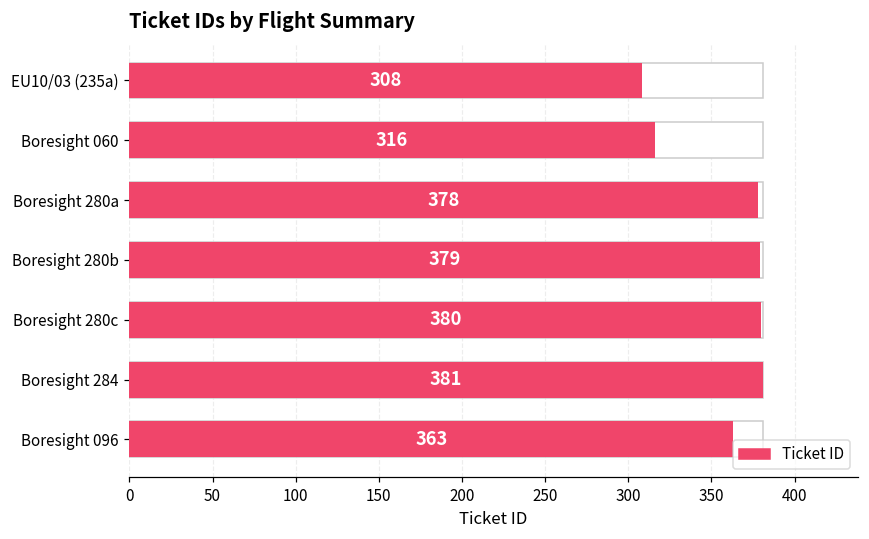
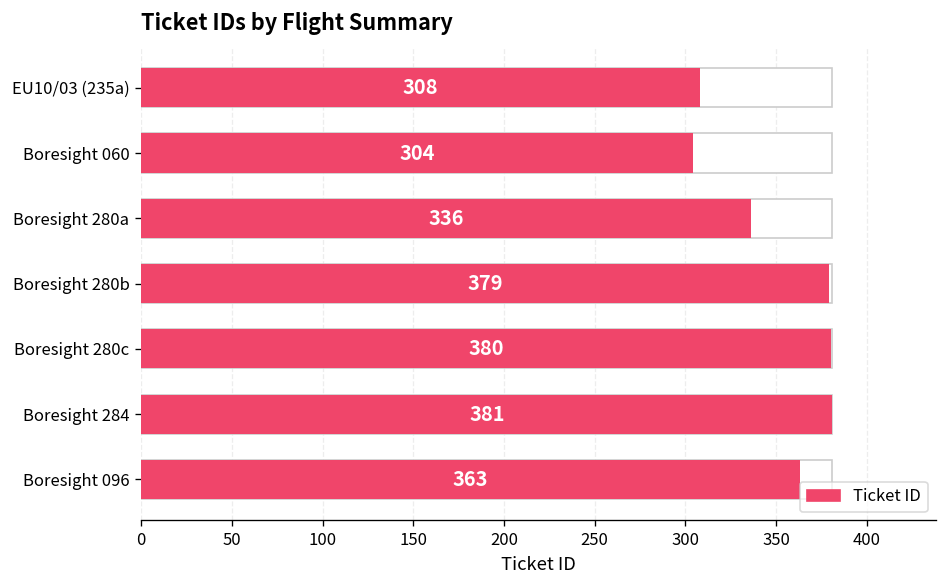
Ticket ID, Boresight 060: 316 -> 304
Ticket ID, Boresight 280a: 378 -> 336
